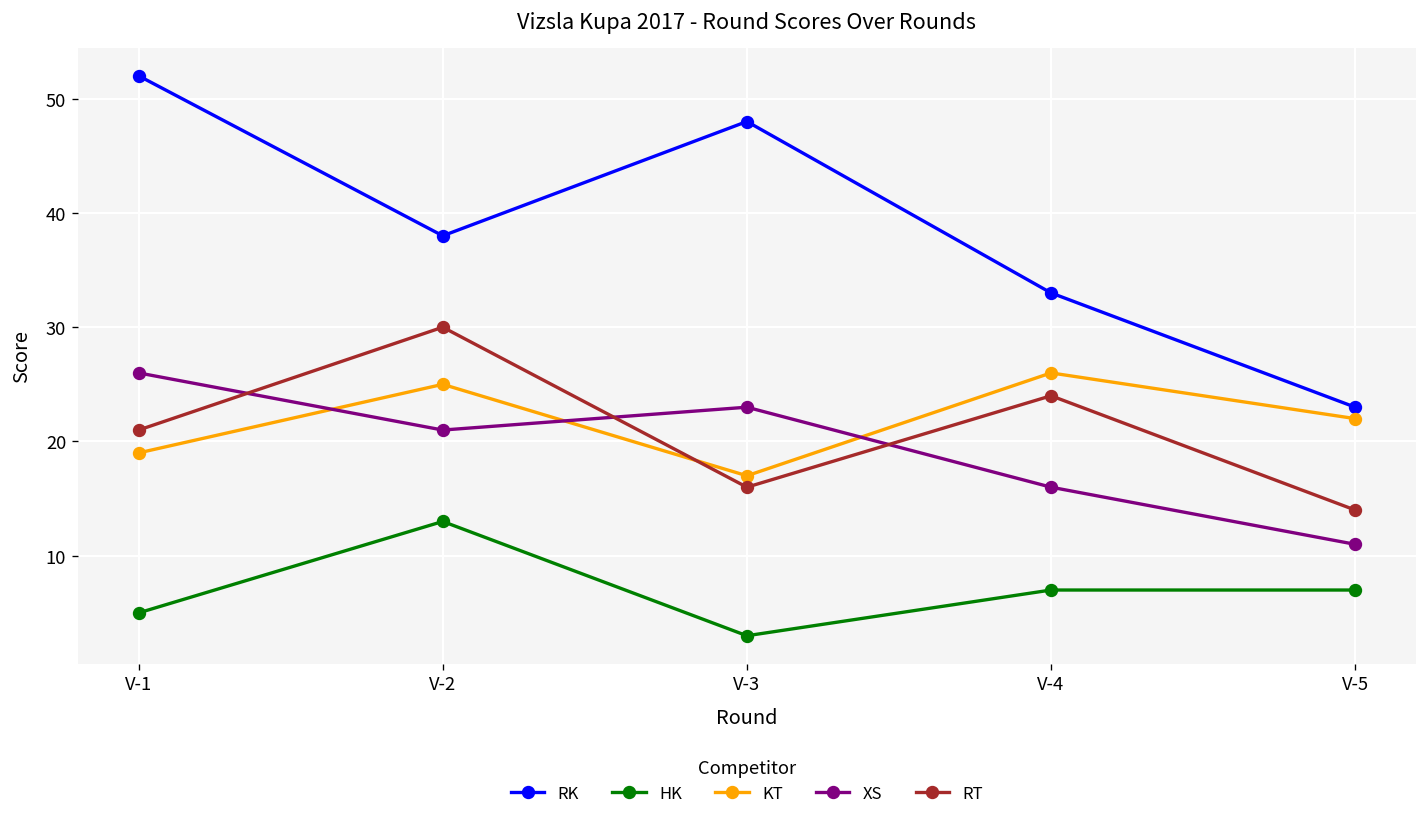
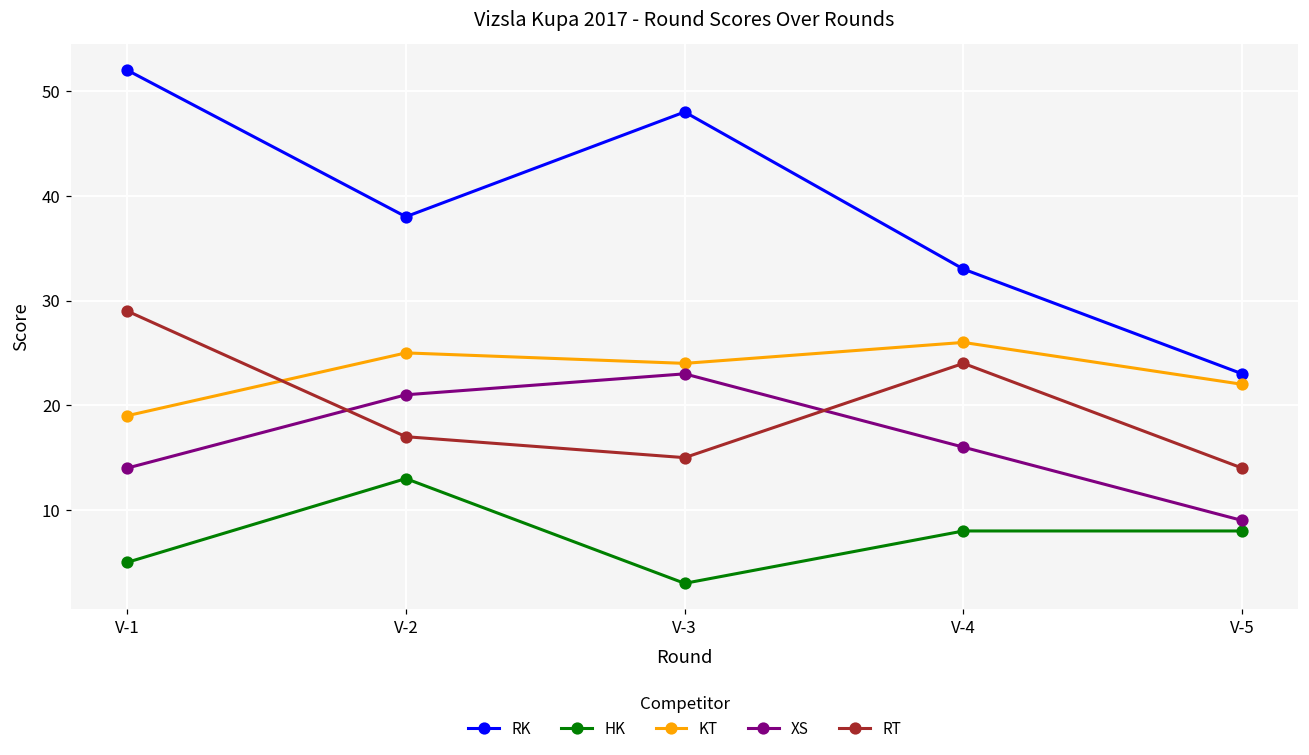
XS, V-1: 26 -> 14
RT, V-1: 21 -> 29
RT, V-2: 30 -> 17
KT, V-3: 17 -> 24
RT, V-3: 16 -> 15
HK, V-4: 7 -> 8
HK, V-5: 7 -> 8
XS, V-5: 11 -> 9
